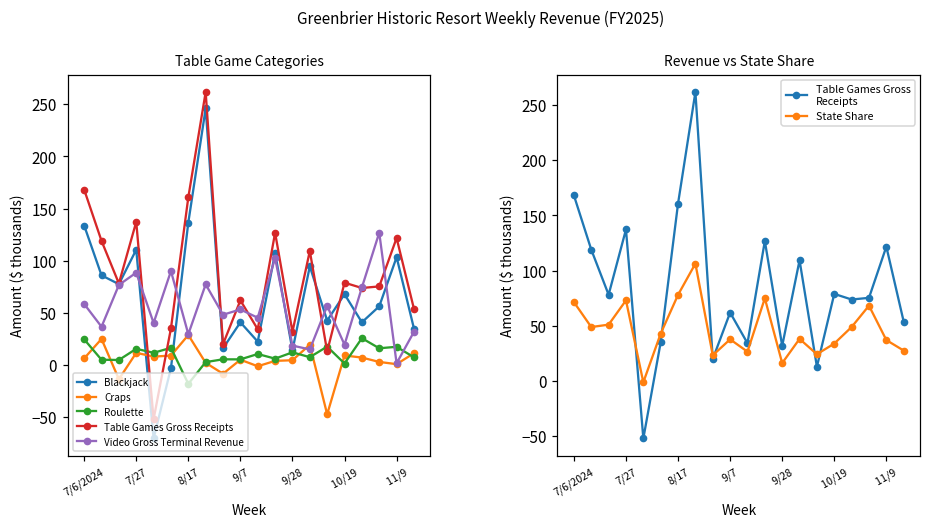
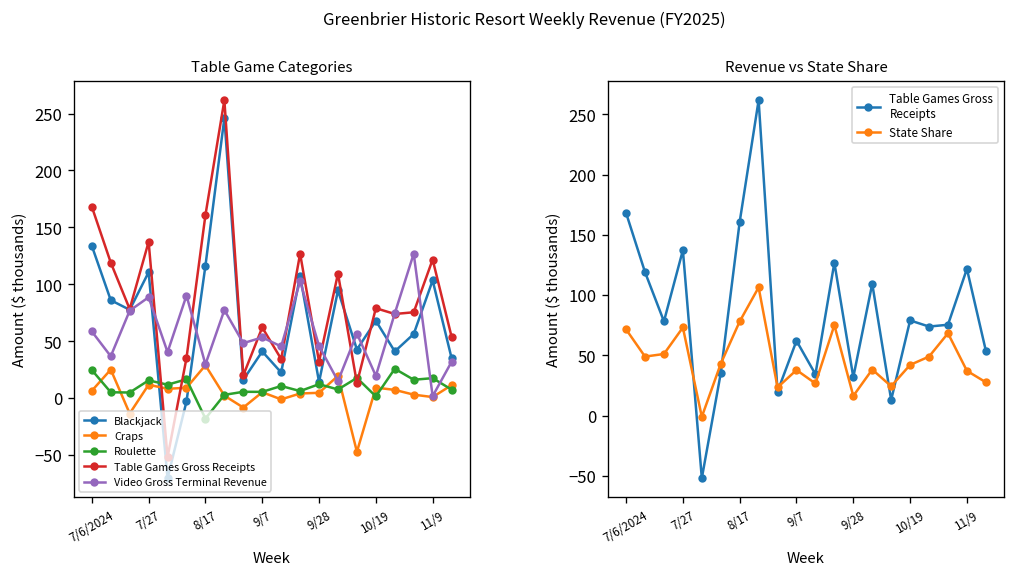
Table Game Categories, Blackjack, 8/17: 140 -> 120
Table Game Categories, Video Gross Terminal Revenue, 9/28: 20 -> 50
Revenue vs State Share, State Share, 10/19: 34 -> 42
